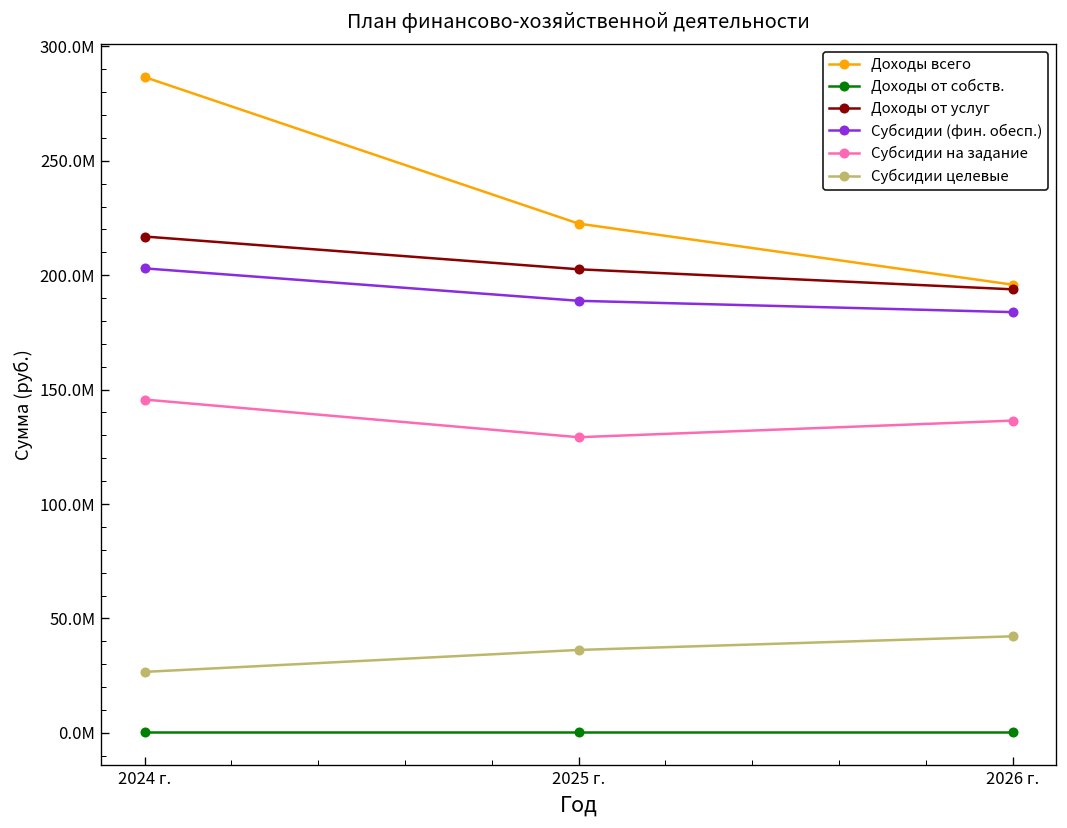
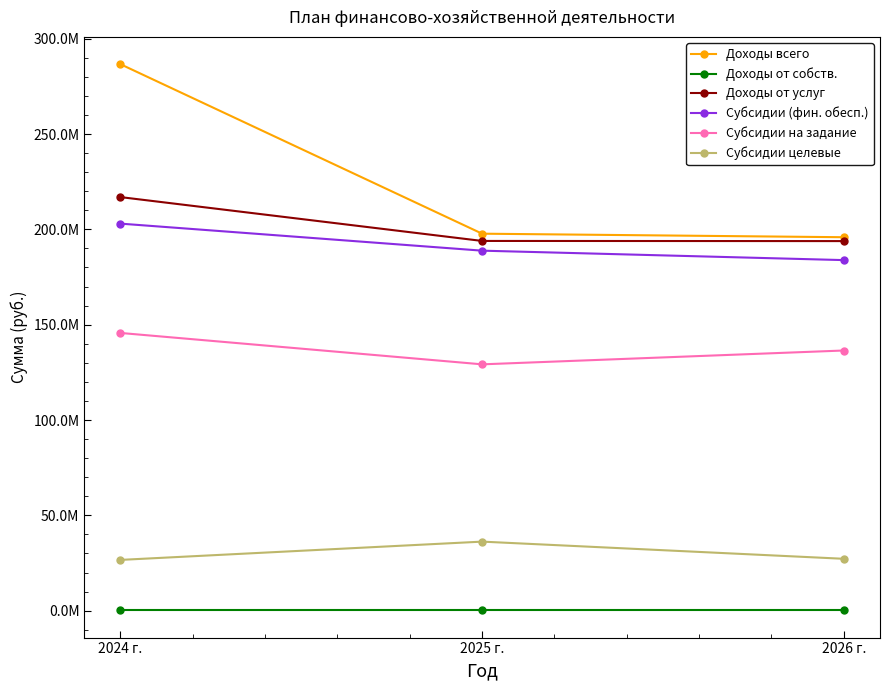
Доходы всего, 2025 г.: 223000000 -> 198000000
Доходы от услуг, 2025 г.: 203000000 -> 194000000
Субсидии целевые, 2026 г.: 42000000 -> 27000000
